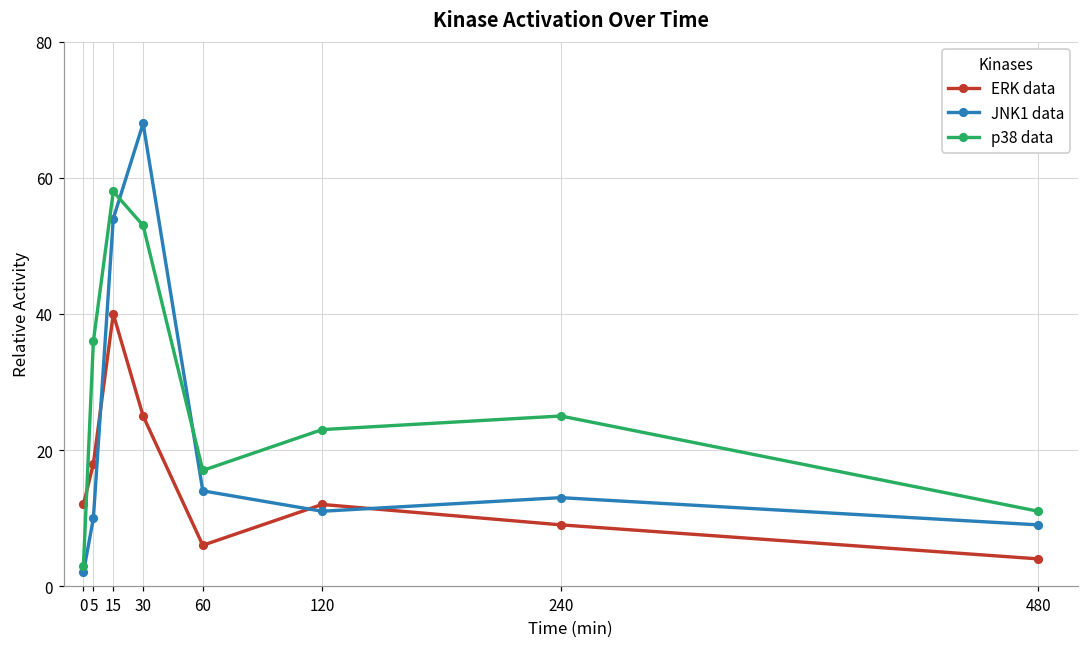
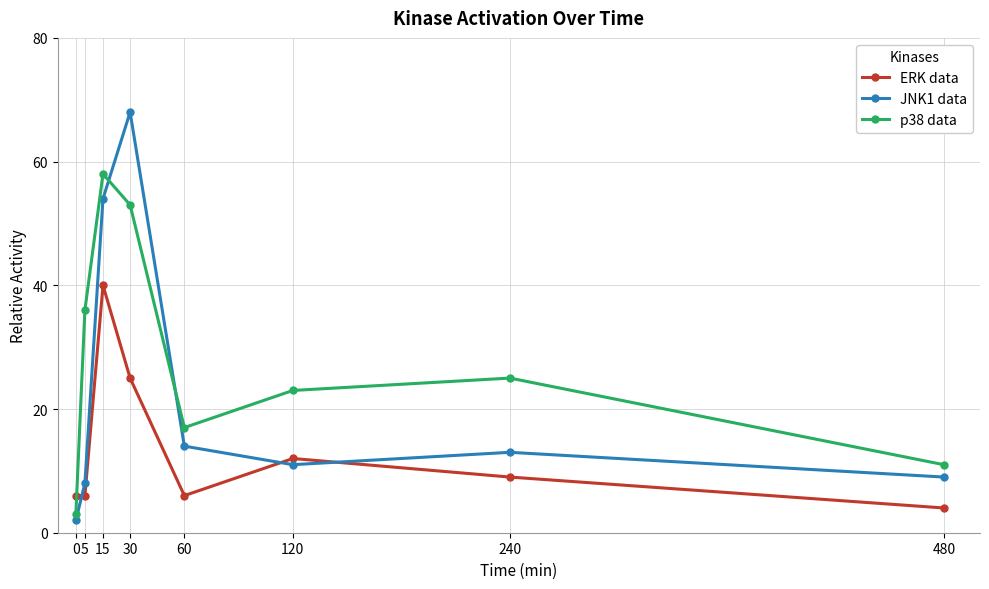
ERK data, 0: 12 -> 6
ERK data, 5: 18 -> 6
JNK1 data, 5: 10 -> 8
